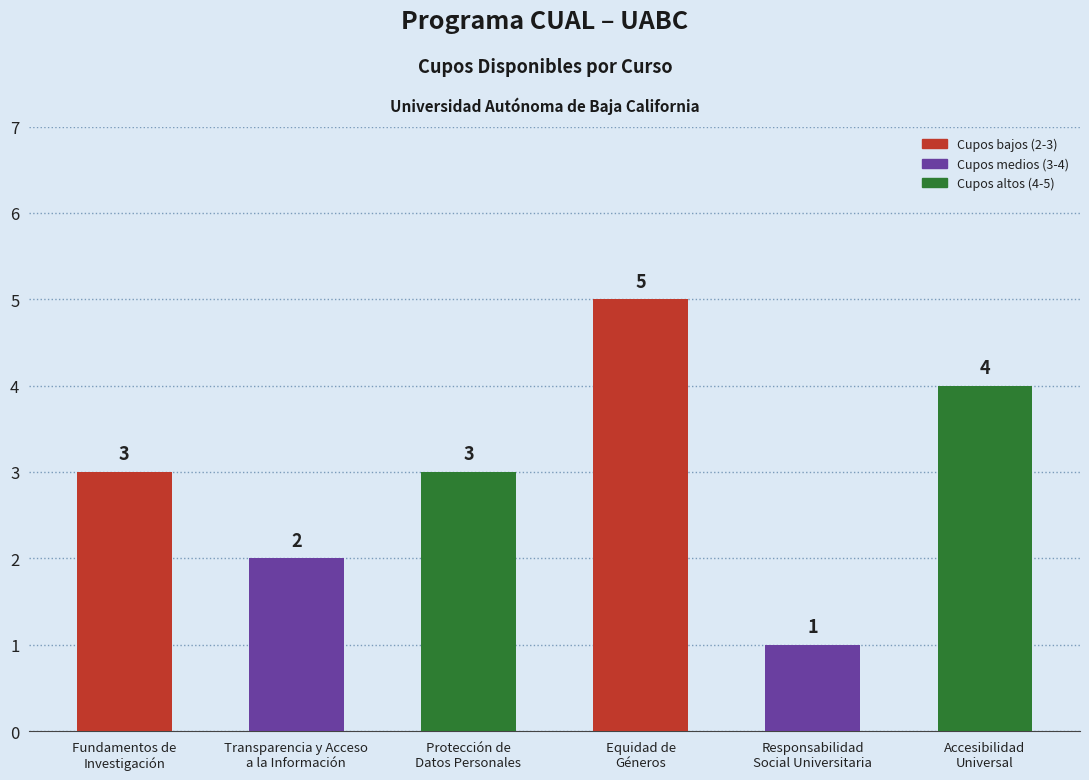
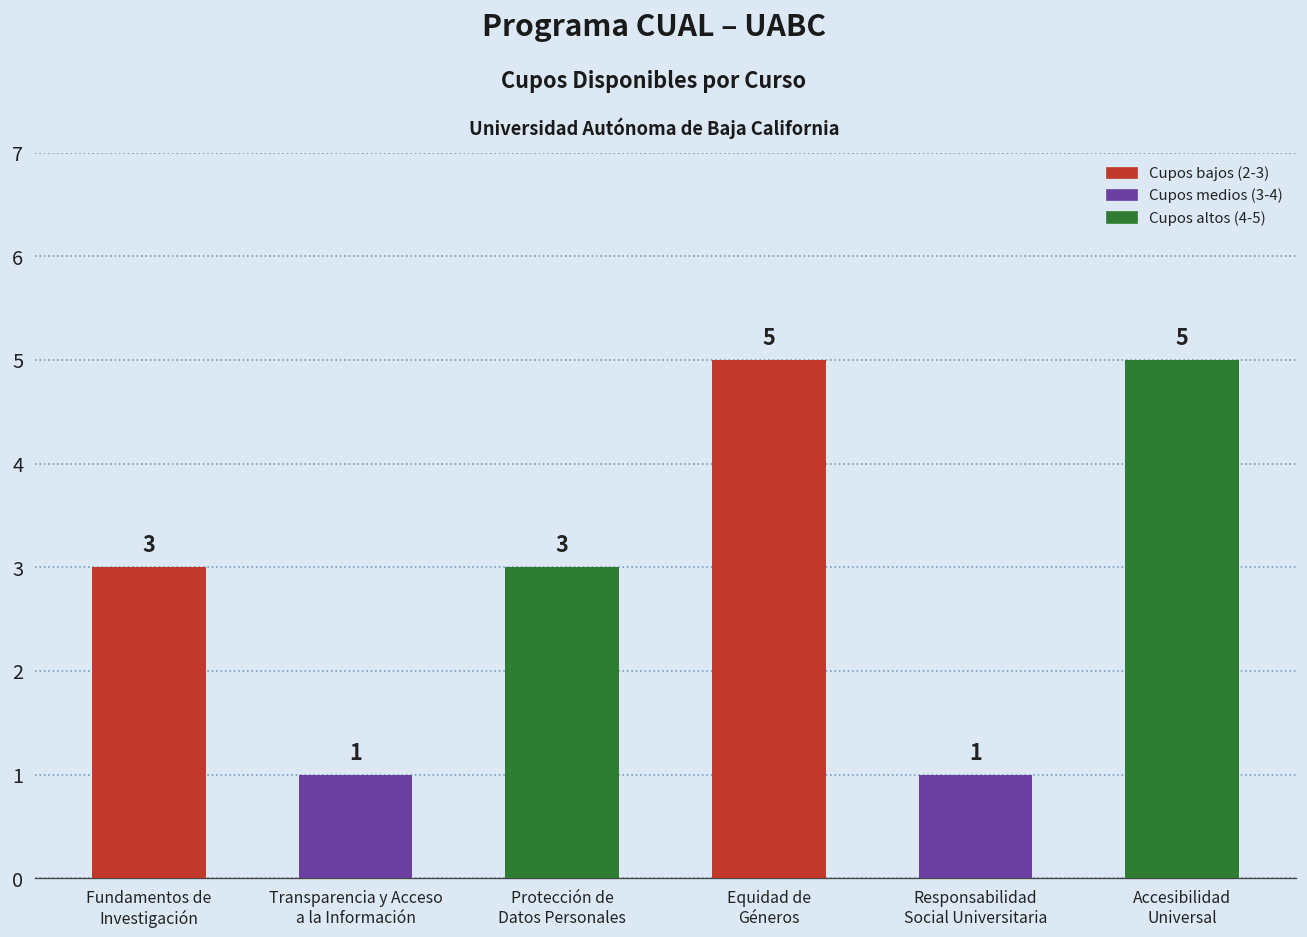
Transparencia y Acceso a la Información: 2 -> 1
Accesibilidad Universal: 4 -> 5
